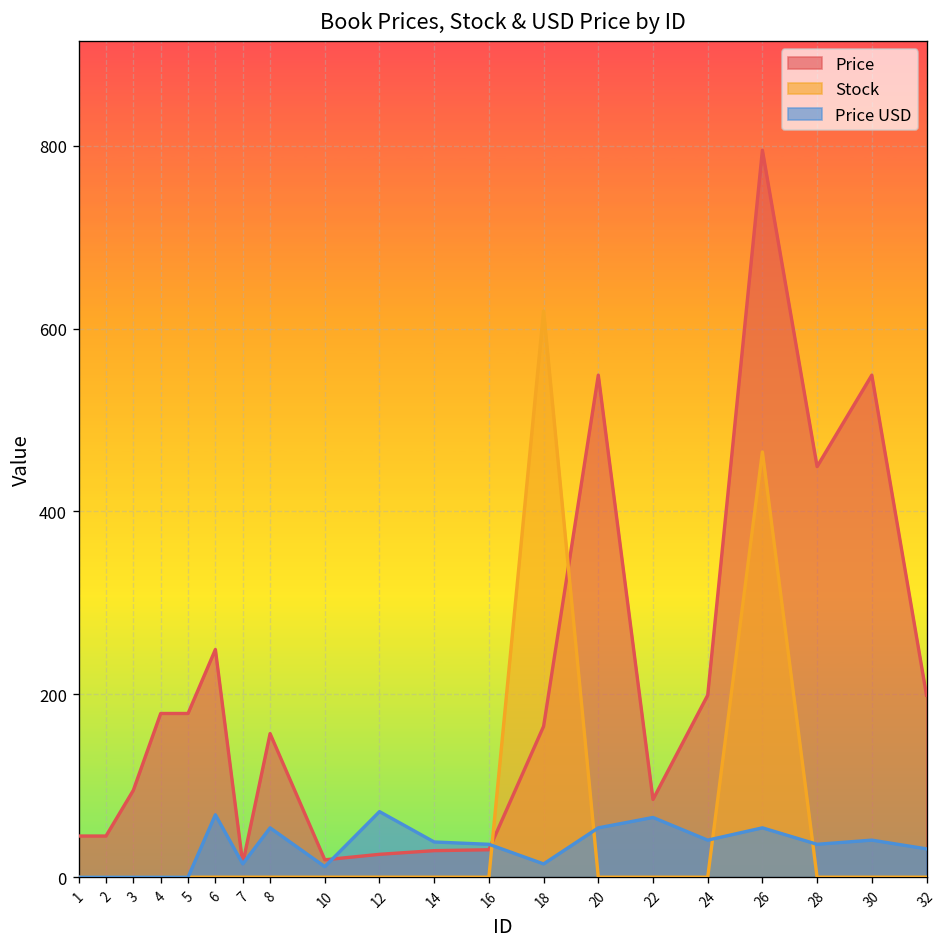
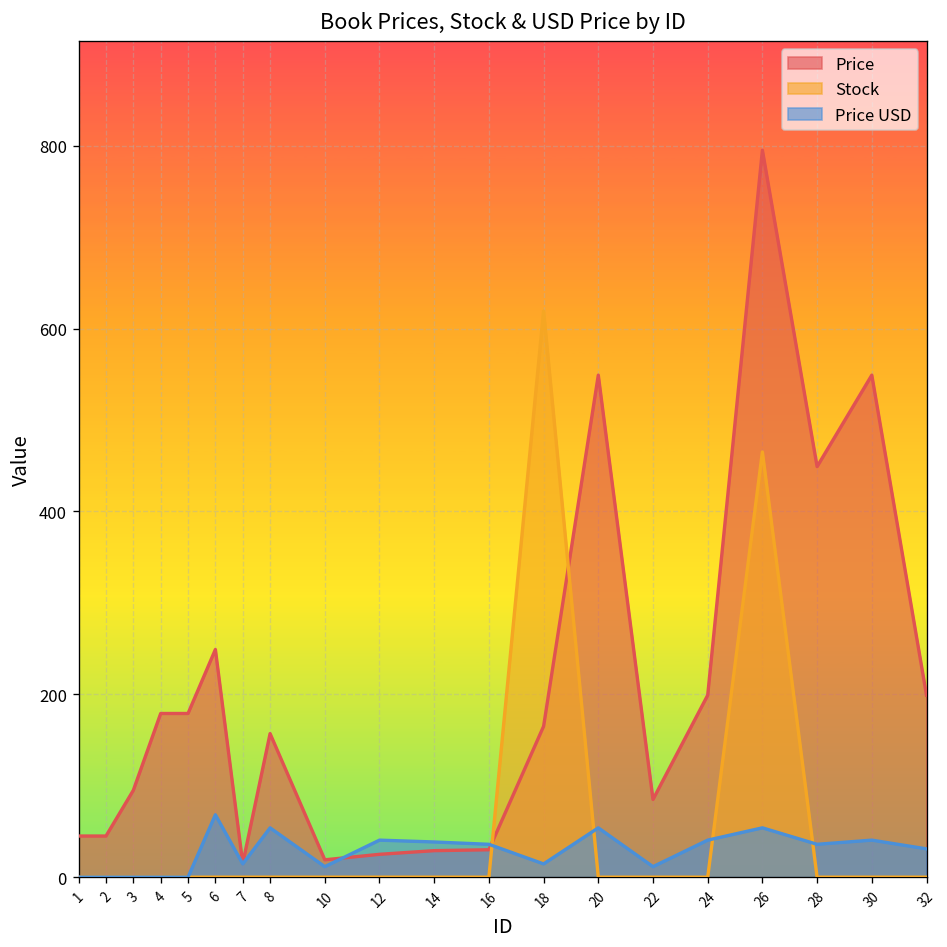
Price USD, 12: 70 -> 40
Price USD, 22: 70 -> 10
